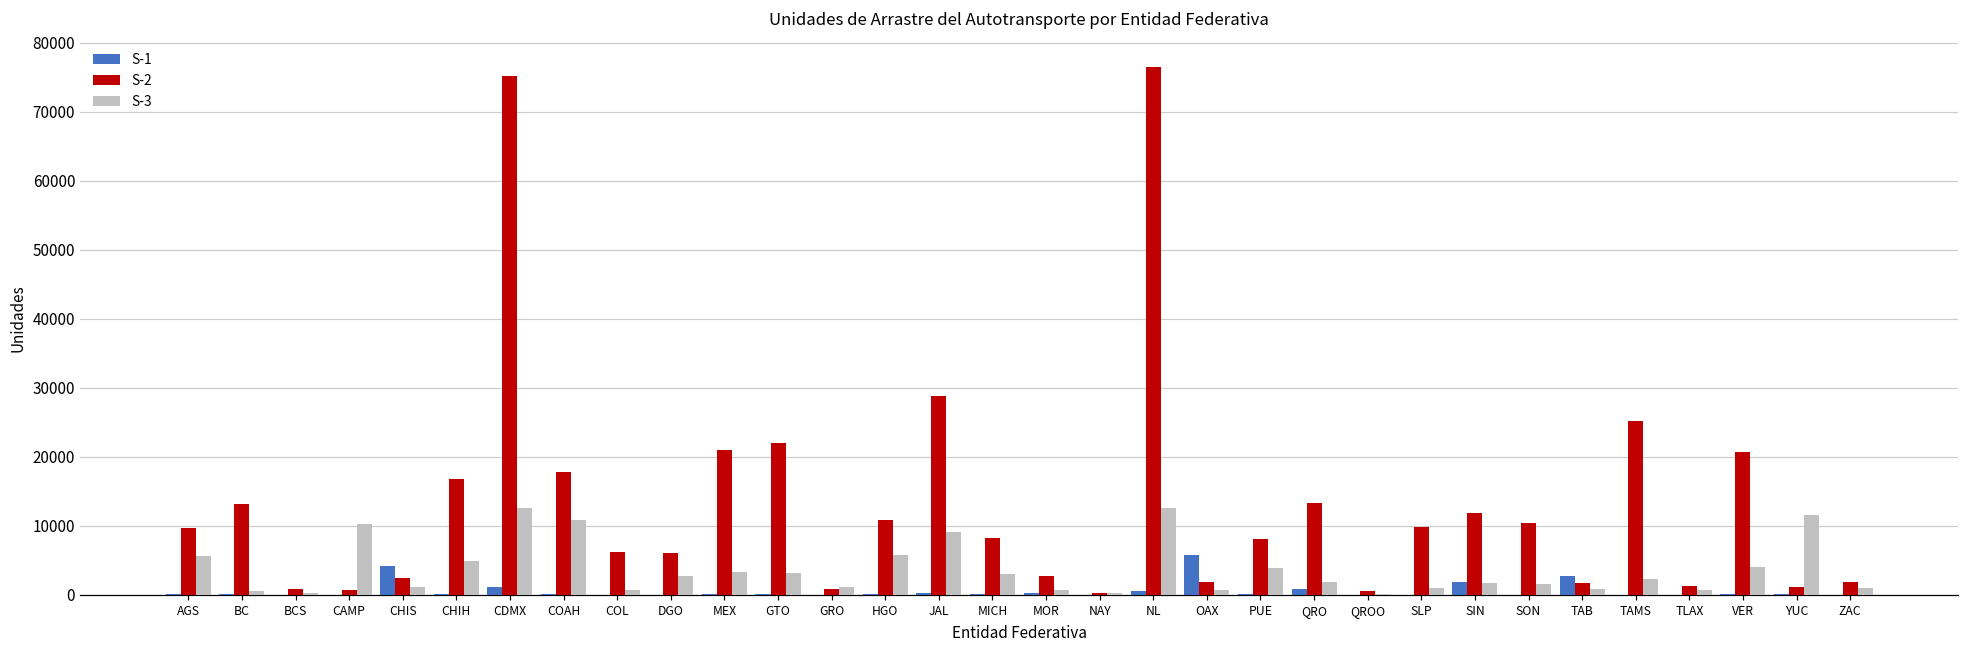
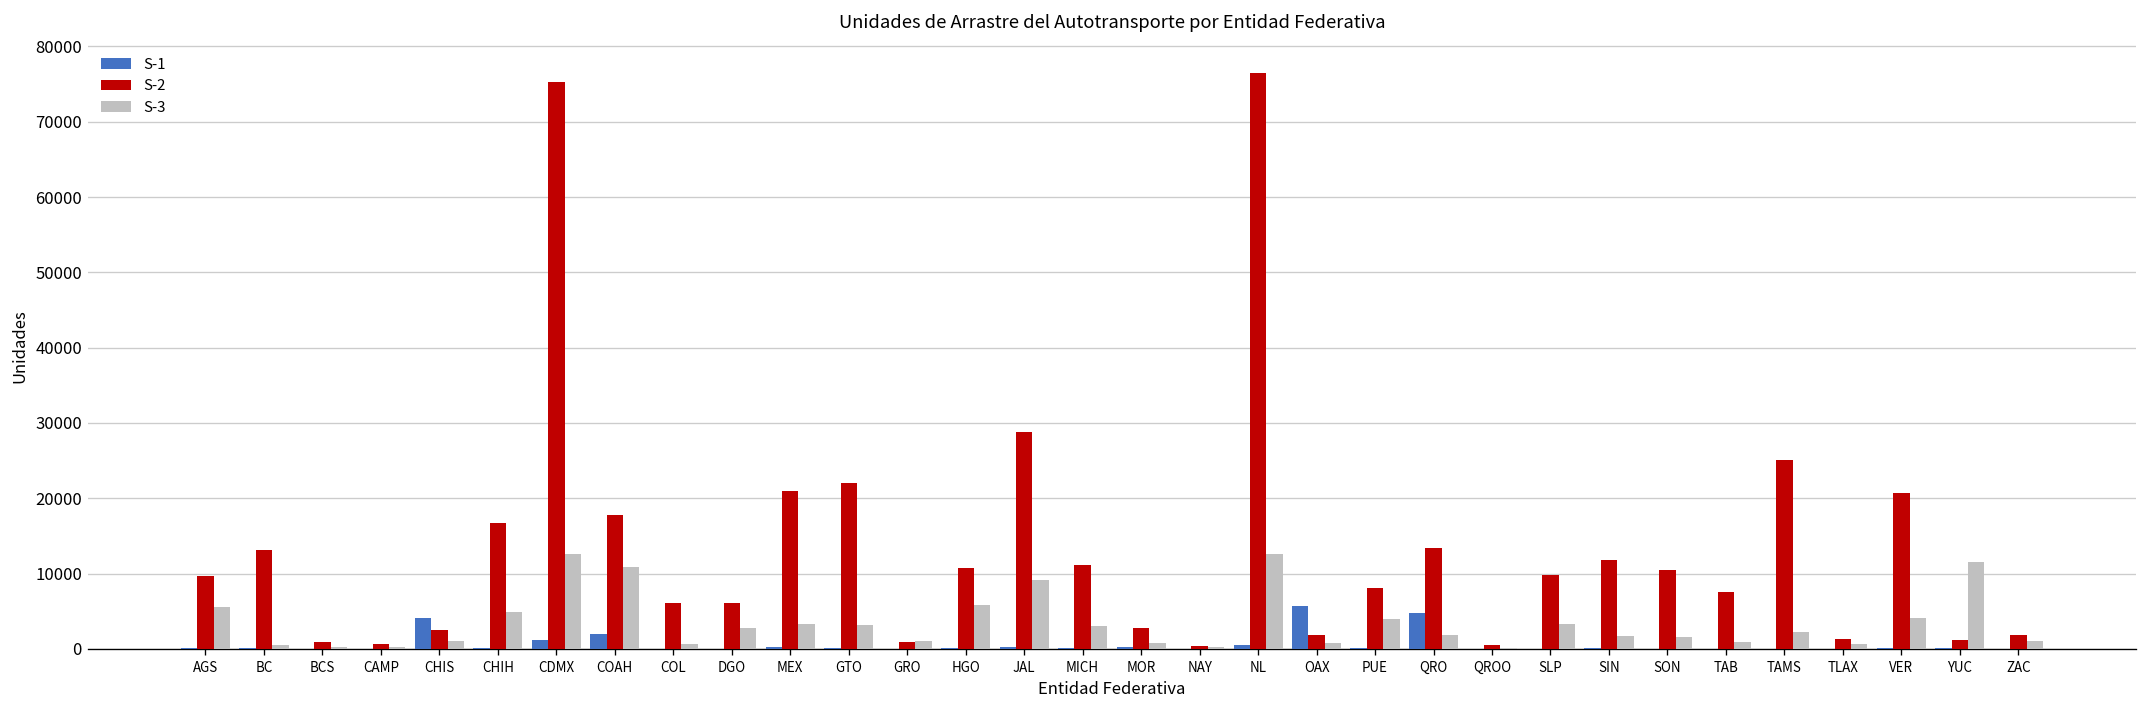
S-3, CAMP: 10000 -> 0
S-1, COAH: 0 -> 2000
S-2, MICH: 8000 -> 11000
S-1, QRO: 1000 -> 5000
S-3, SLP: 1000 -> 3000
S-1, SIN: 2000 -> 0
S-1, TAB: 3000 -> 0
S-2, TAB: 2000 -> 8000
